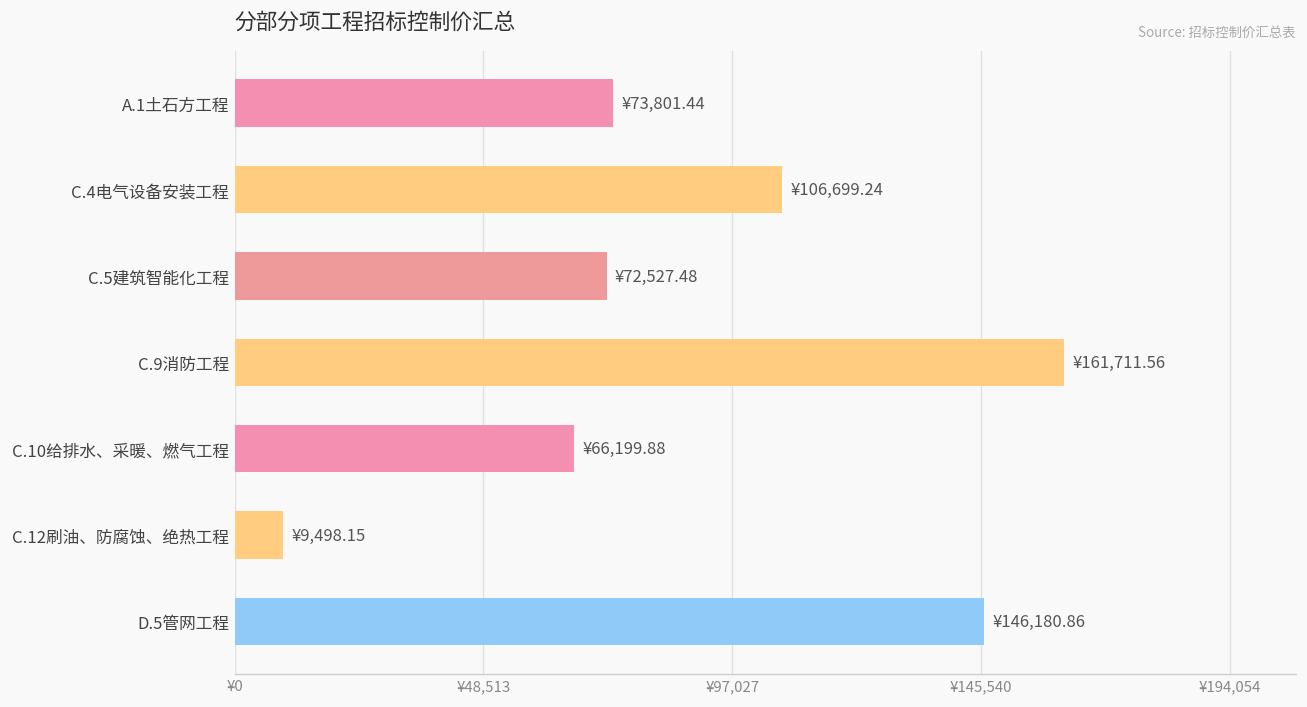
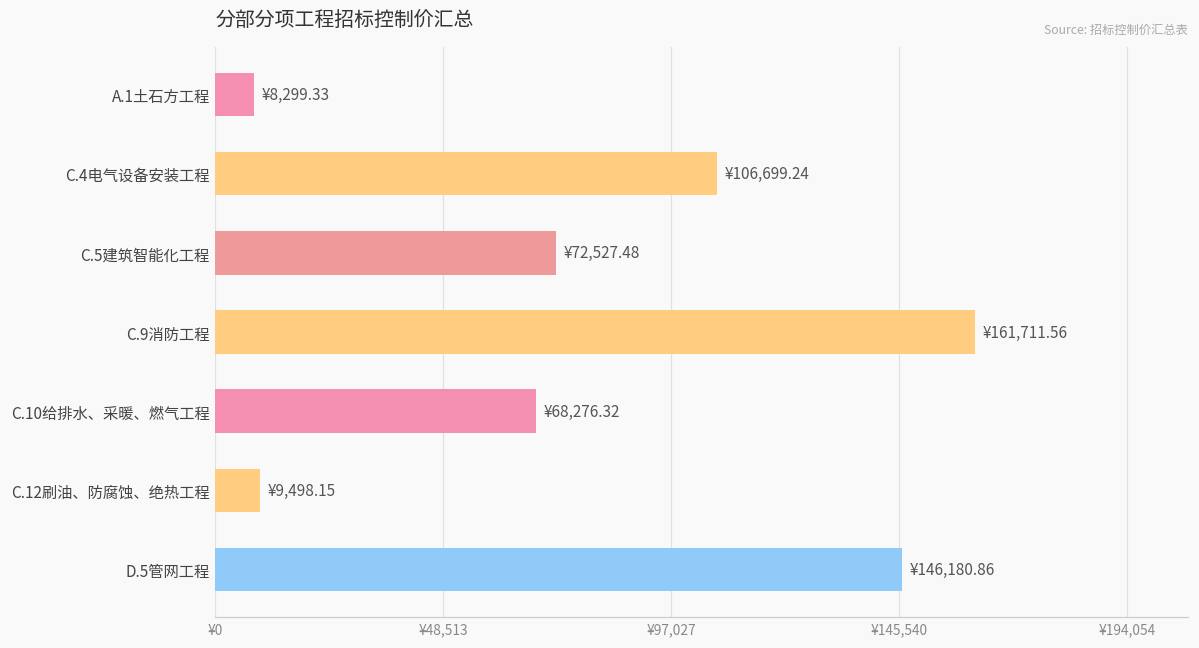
A.1土石方工程: ¥73,801.44 -> ¥8,299.33
C.10给排水、采暖、燃气工程: ¥66,199.88 -> ¥68,276.32
